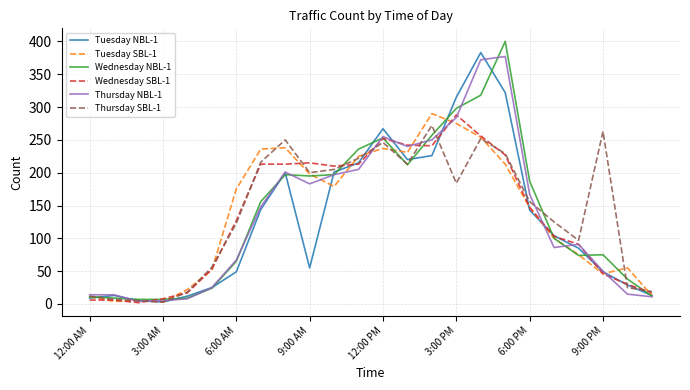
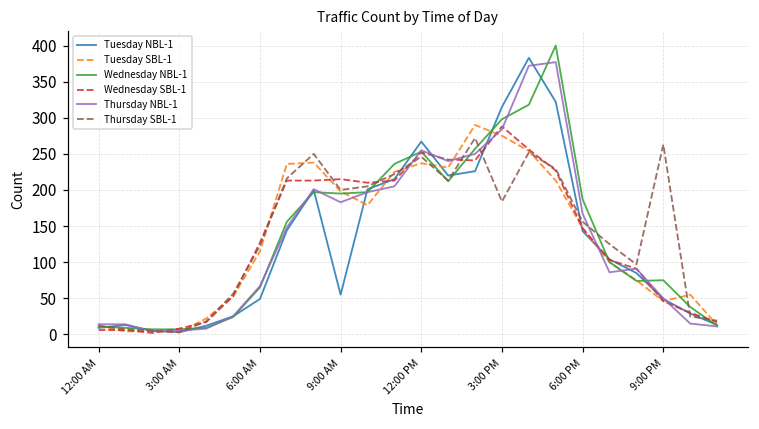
Tuesday SBL-1, 6:00 AM: 180 -> 120
